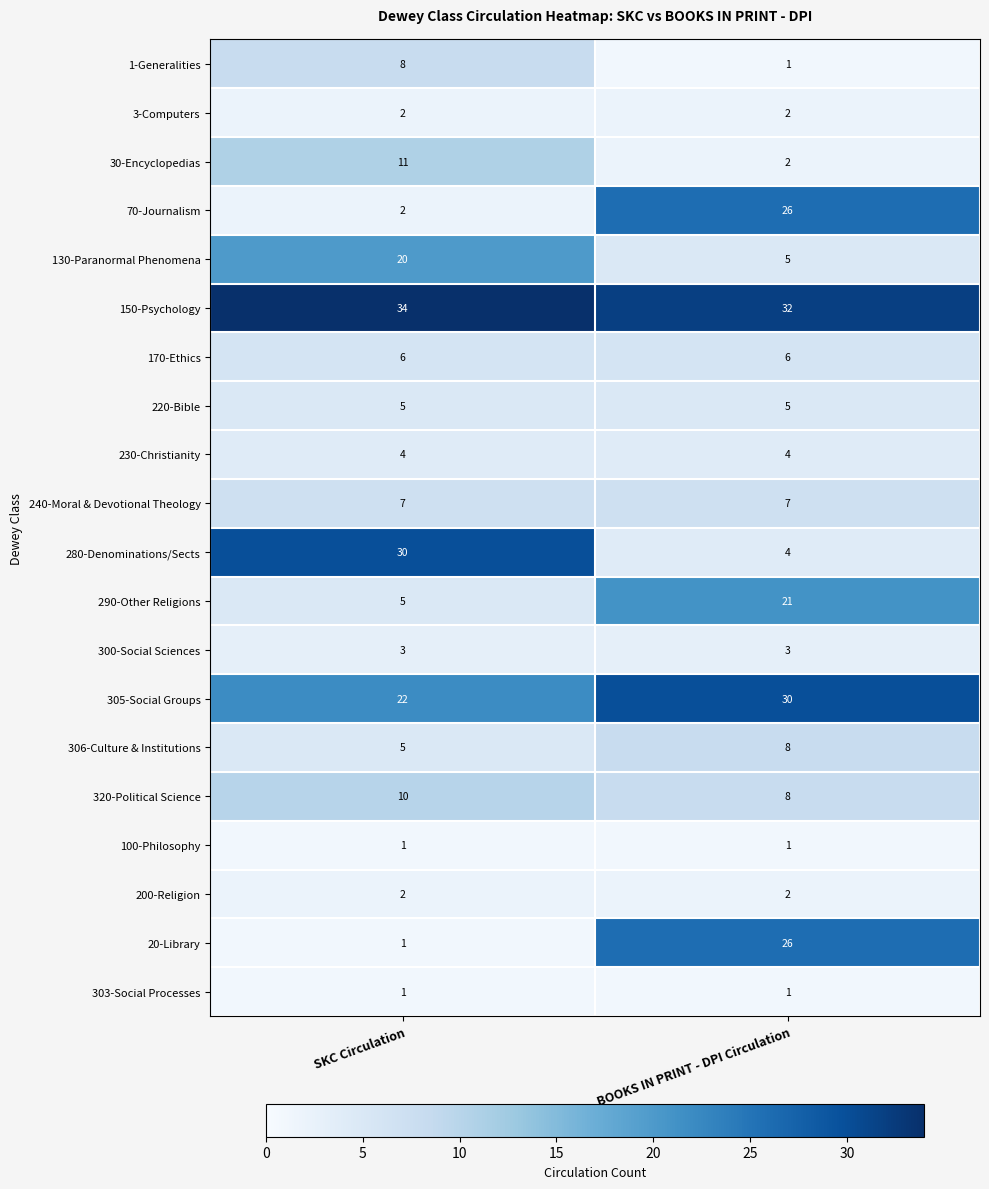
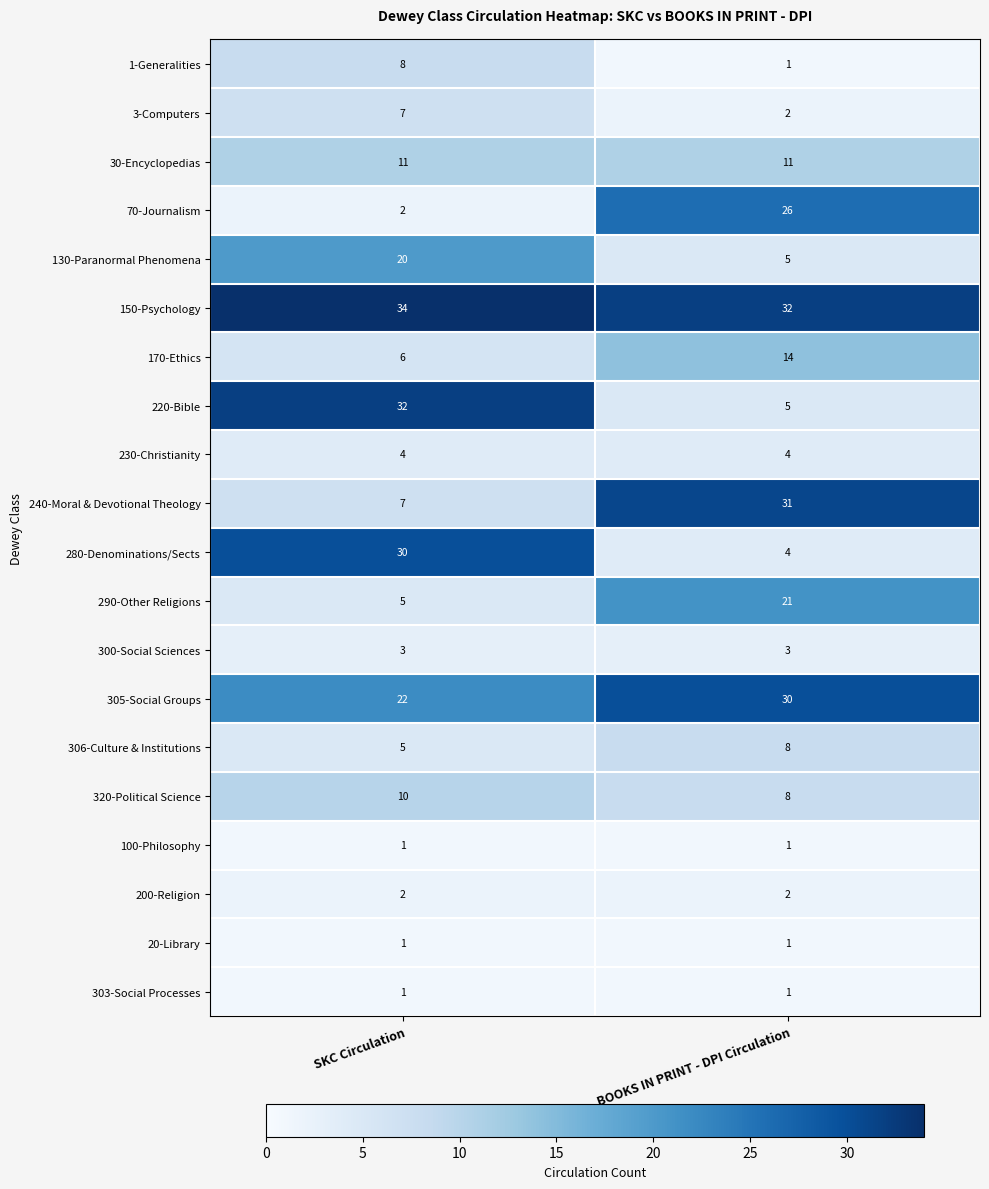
3-Computers, SKC Circulation: 2 -> 7
30-Encyclopedias, BOOKS IN PRINT - DPI Circulation: 2 -> 11
170-Ethics, BOOKS IN PRINT - DPI Circulation: 6 -> 14
220-Bible, SKC Circulation: 5 -> 32
240-Moral & Devotional Theology, BOOKS IN PRINT - DPI Circulation: 7 -> 31
20-Library, BOOKS IN PRINT - DPI Circulation: 26 -> 1
